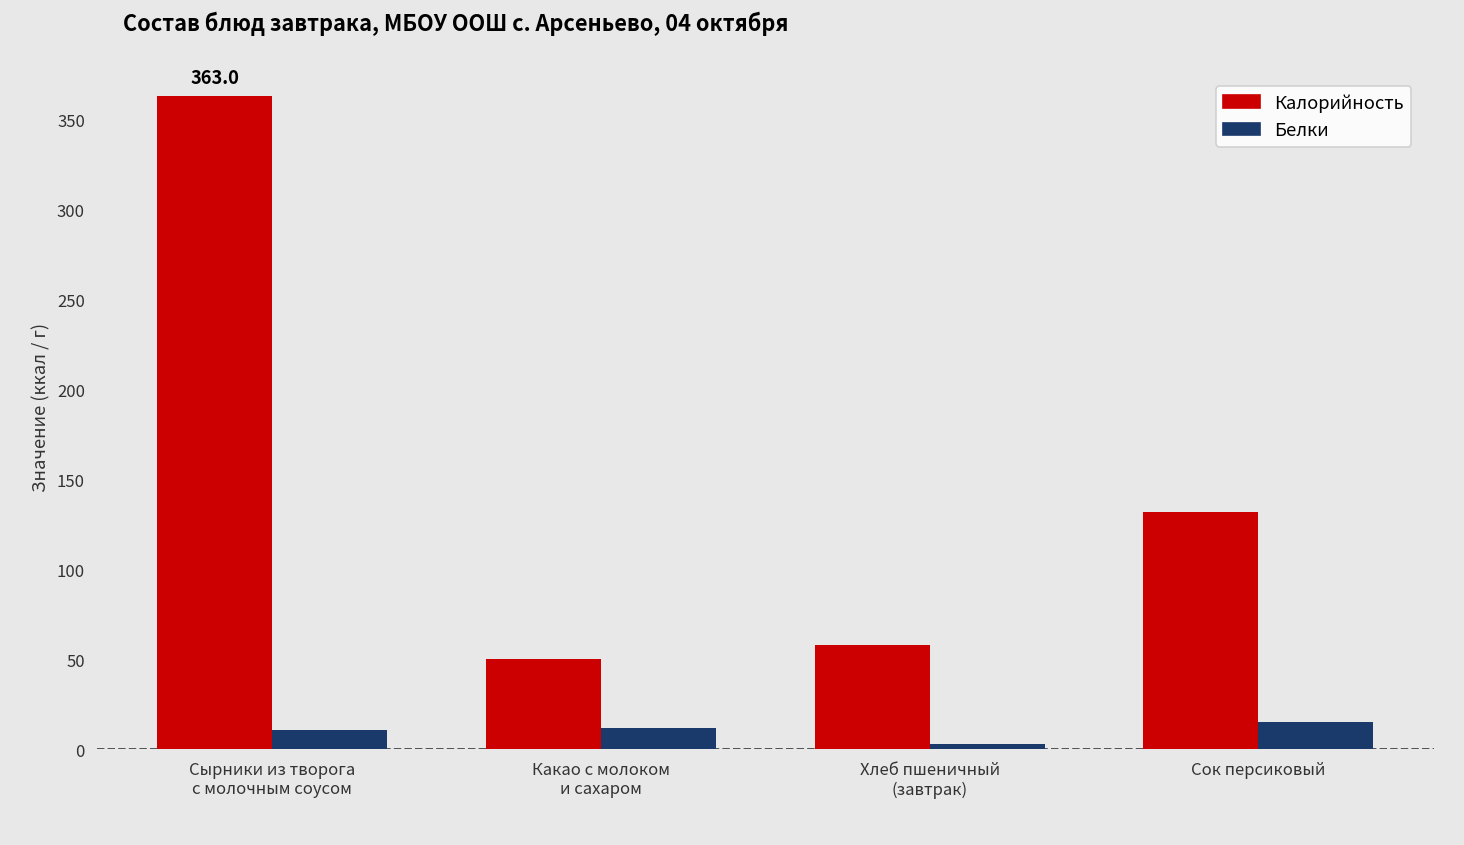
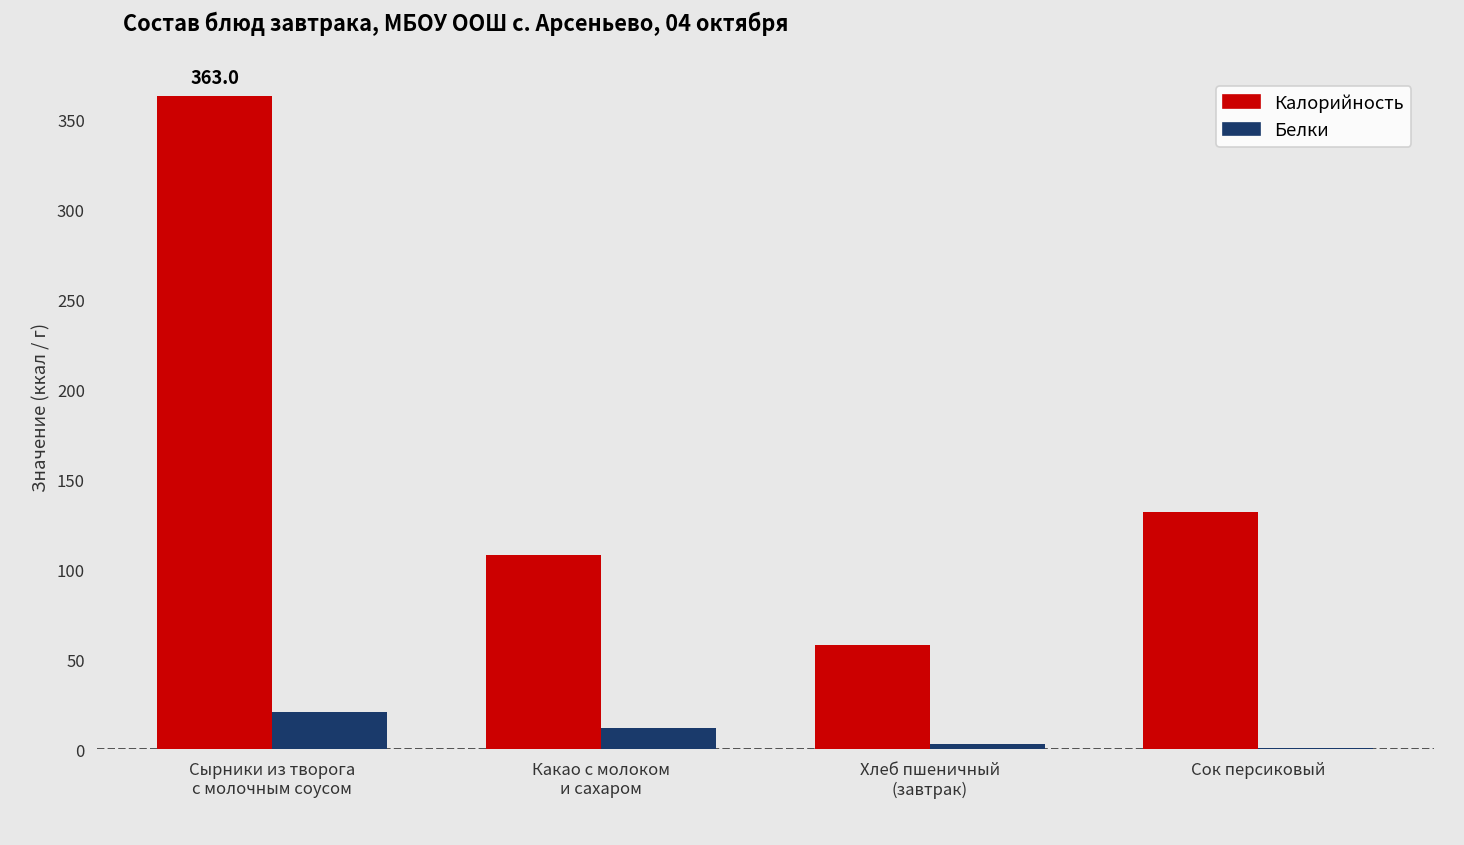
Белки, Сырники из творога с молочным соусом: 11 -> 21
Калорийность, Какао с молоком и сахаром: 50 -> 108
Белки, Сок персиковый: 15 -> 1
